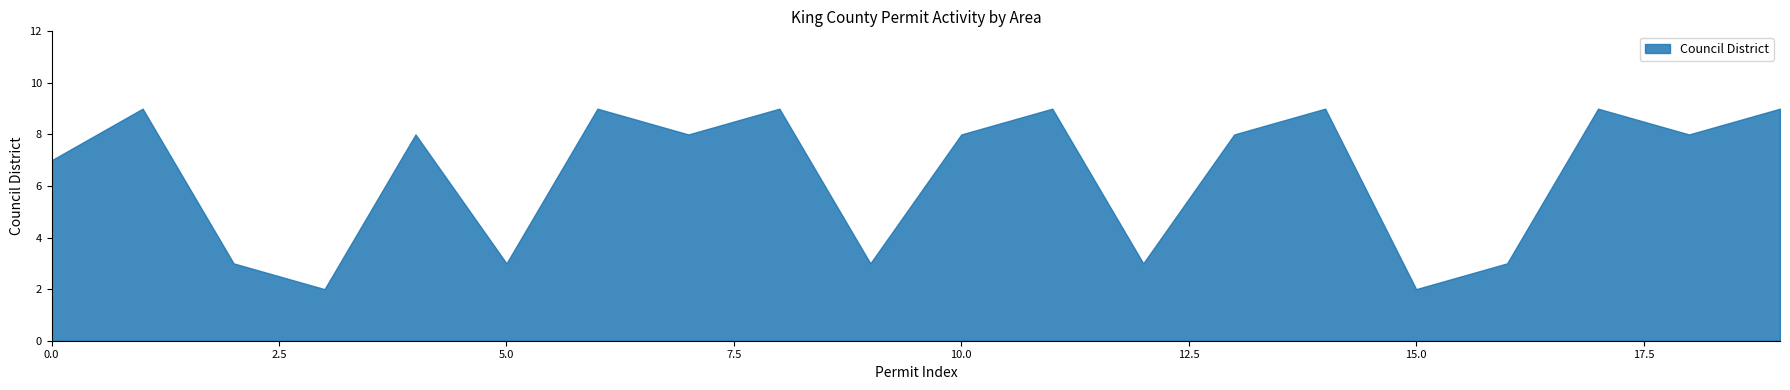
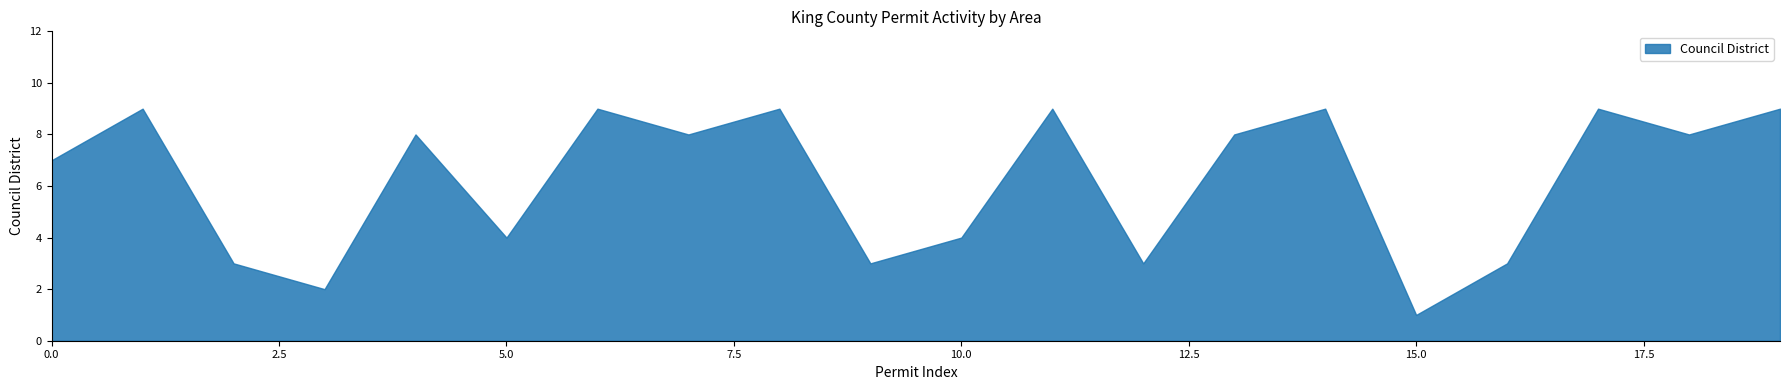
5.0: 3 -> 4
10.0: 8 -> 4
15.0: 2 -> 1
